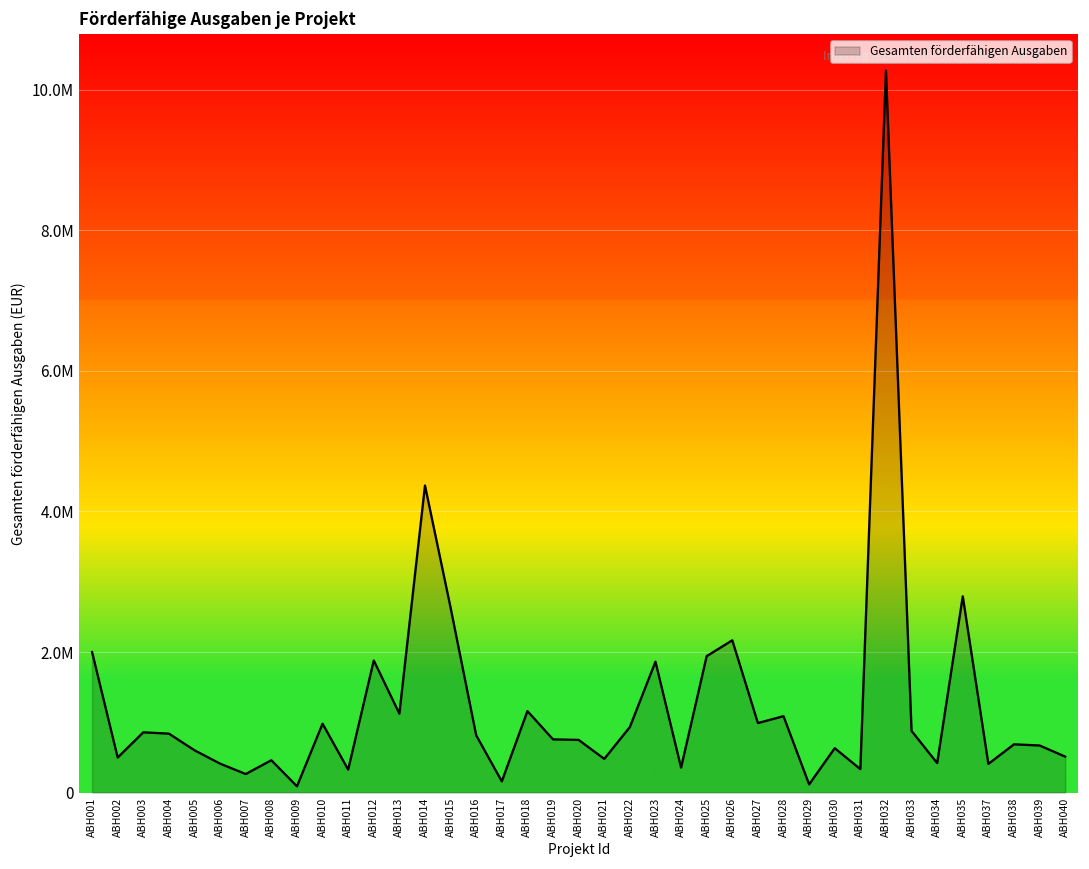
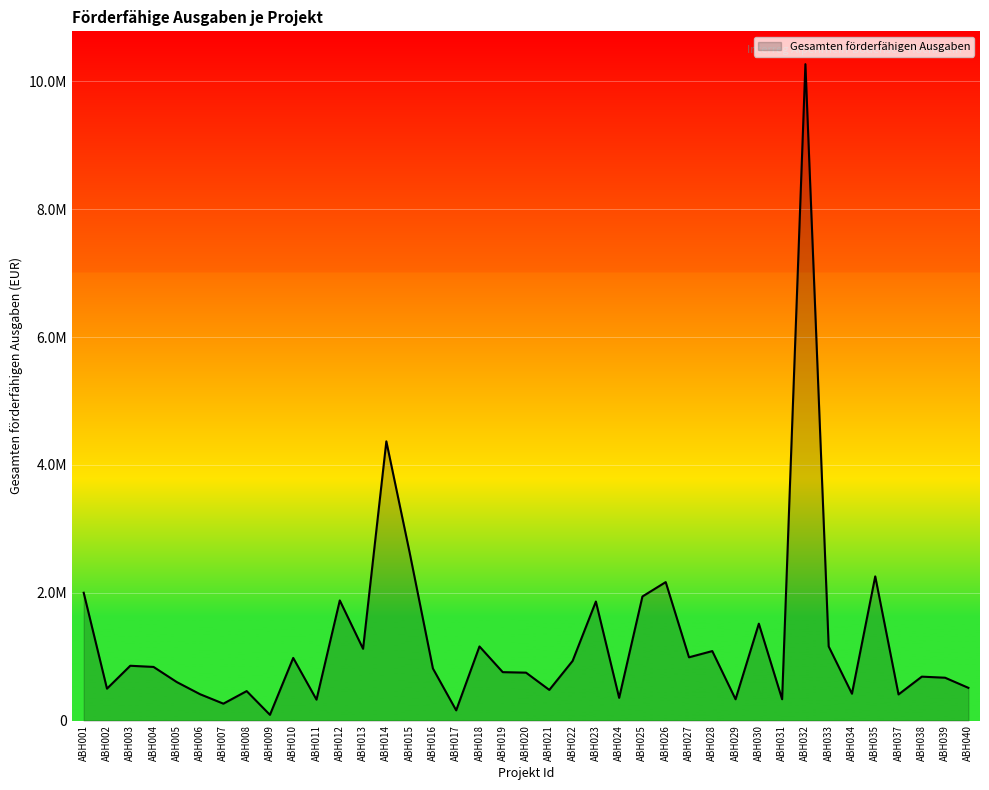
ABH029: 100000 -> 300000
ABH030: 600000 -> 1500000
ABH033: 900000 -> 1200000
ABH035: 2800000 -> 2300000
